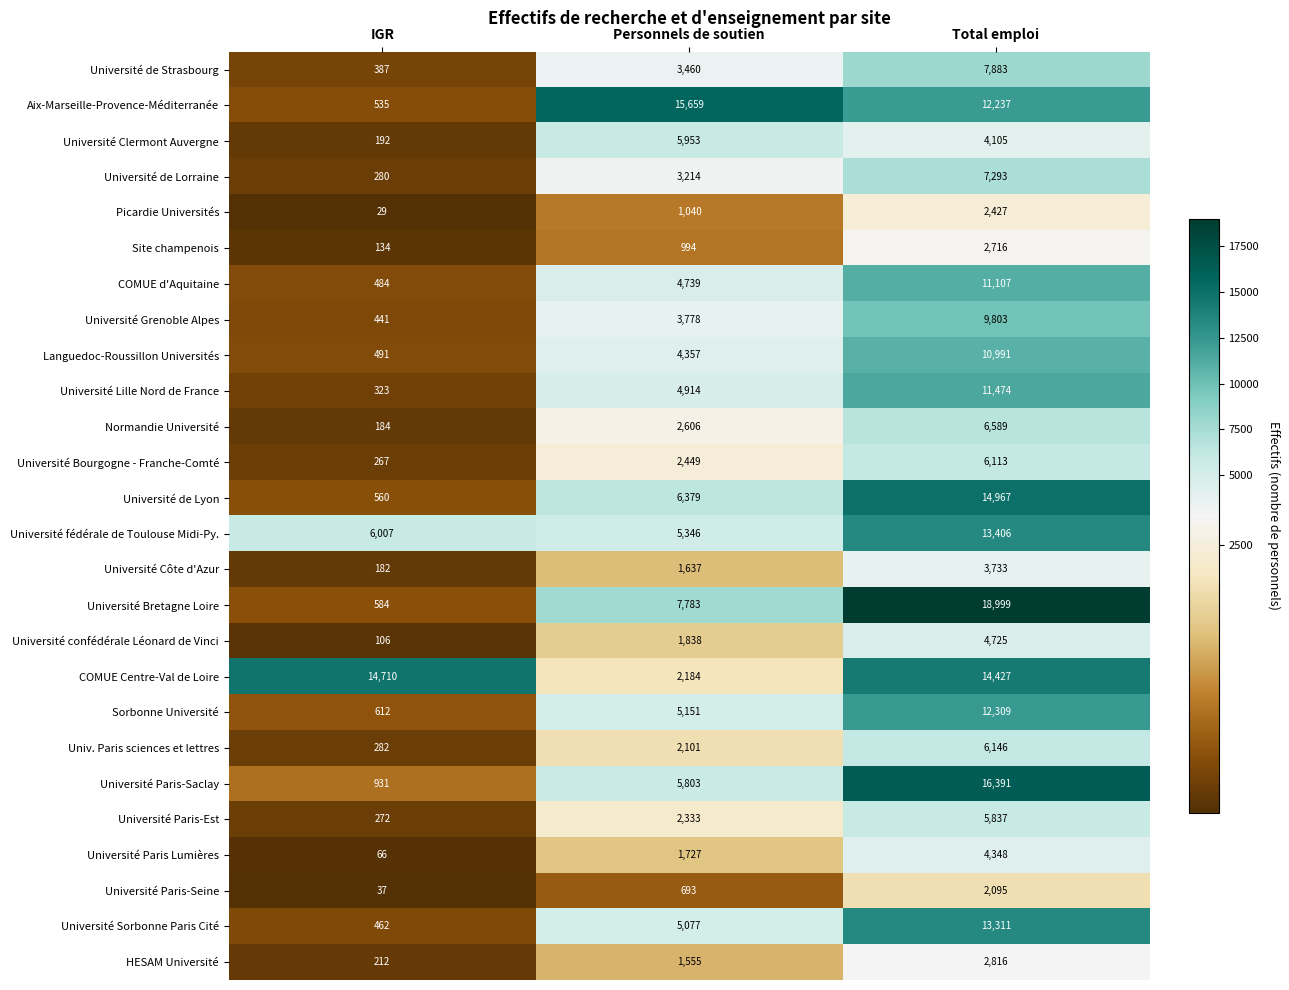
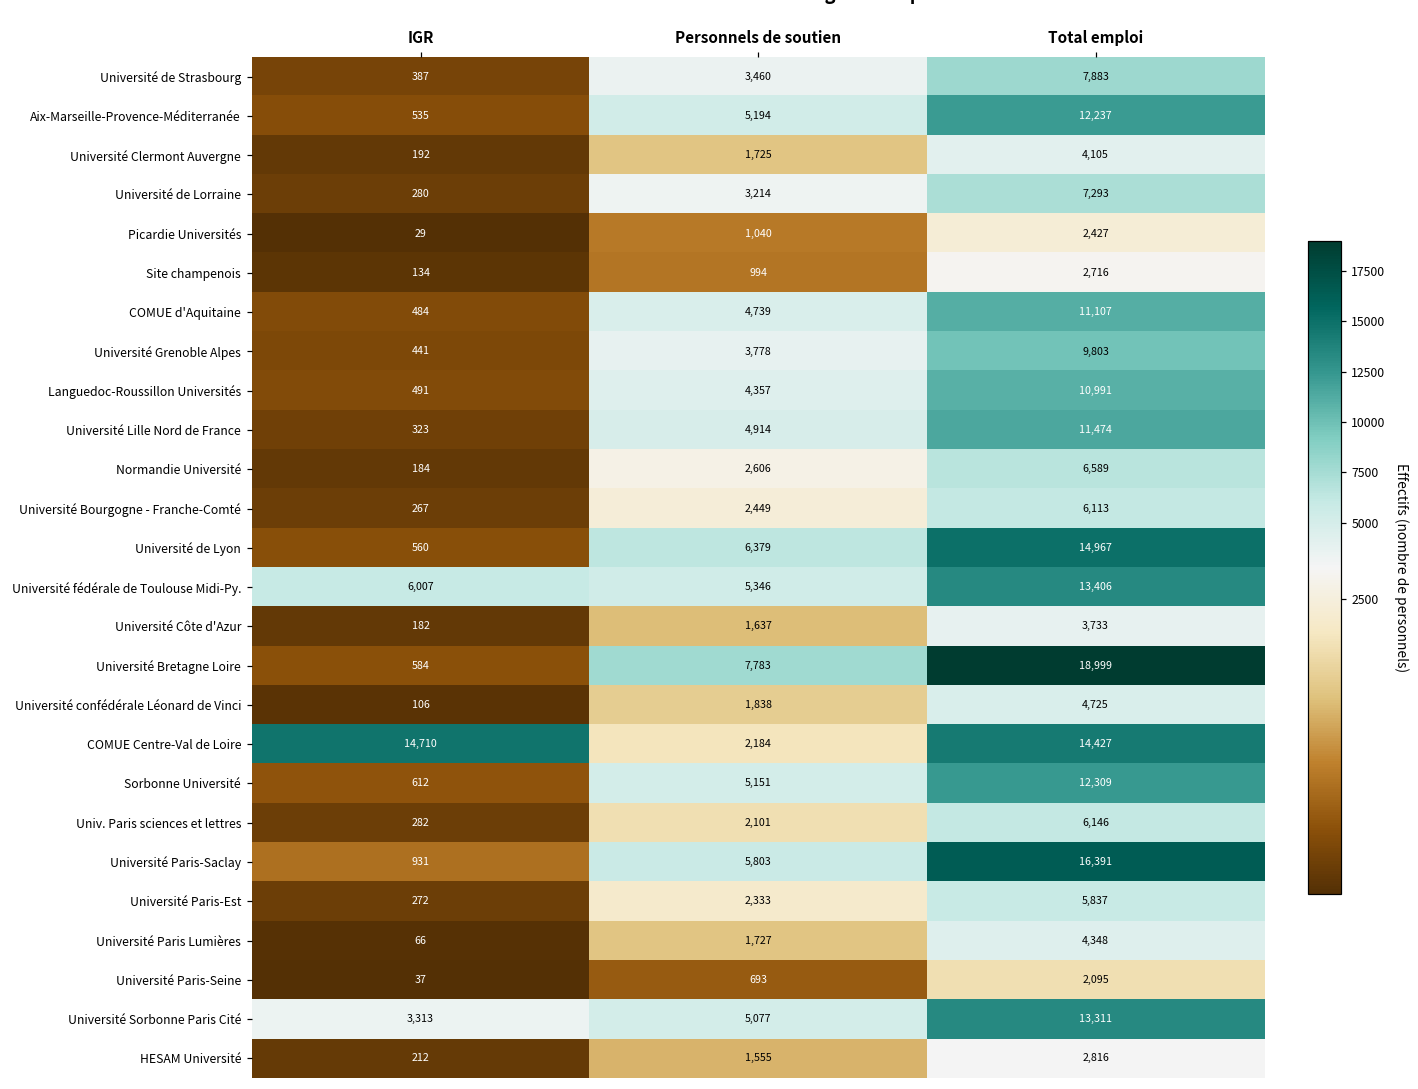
Aix-Marseille-Provence-Méditerranée, Personnels de soutien: 15,659 -> 5,194
Université Clermont Auvergne, Personnels de soutien: 5,953 -> 1,725
Université Sorbonne Paris Cité, IGR: 462 -> 3,313
